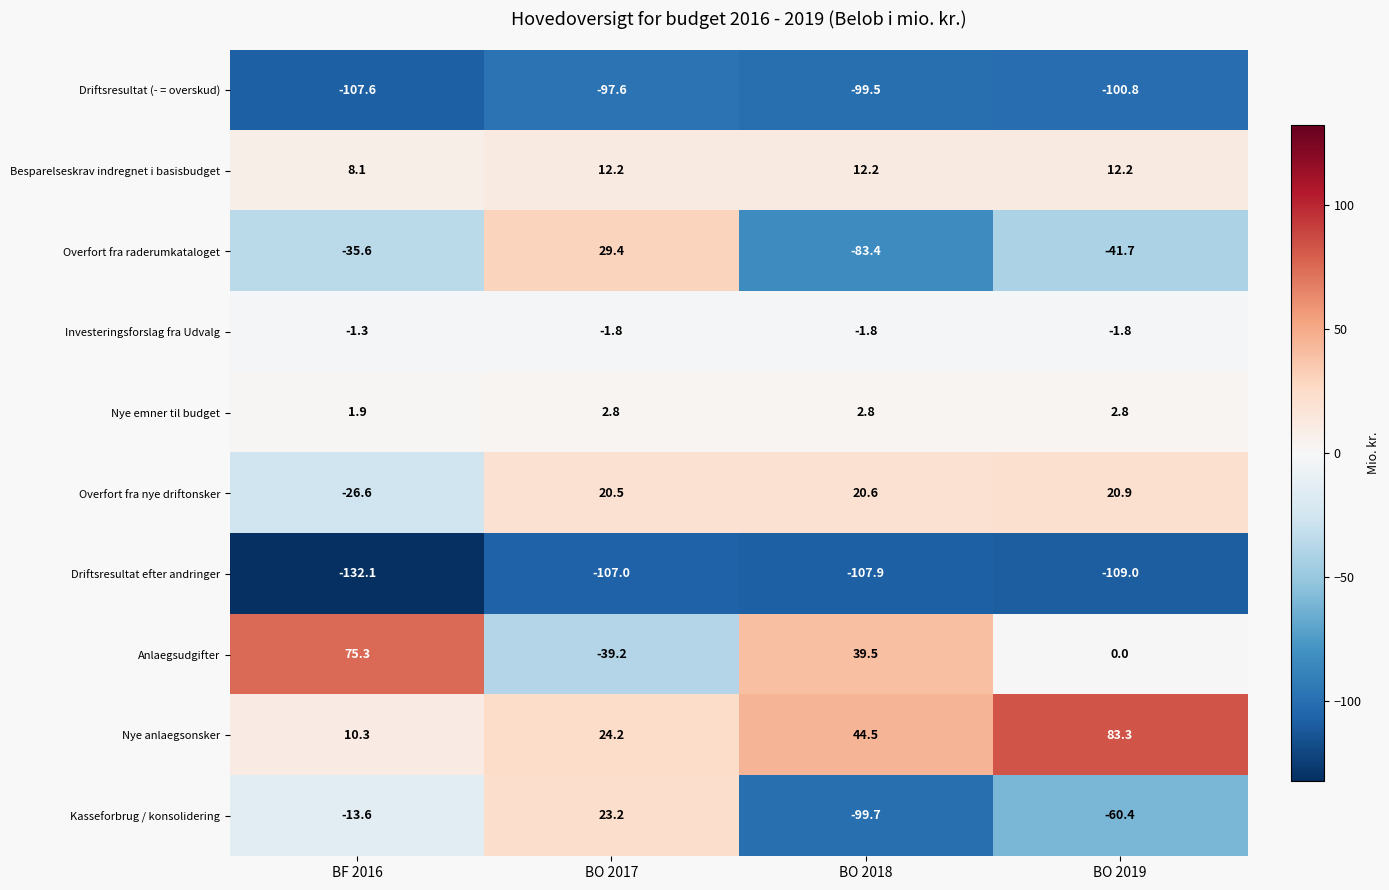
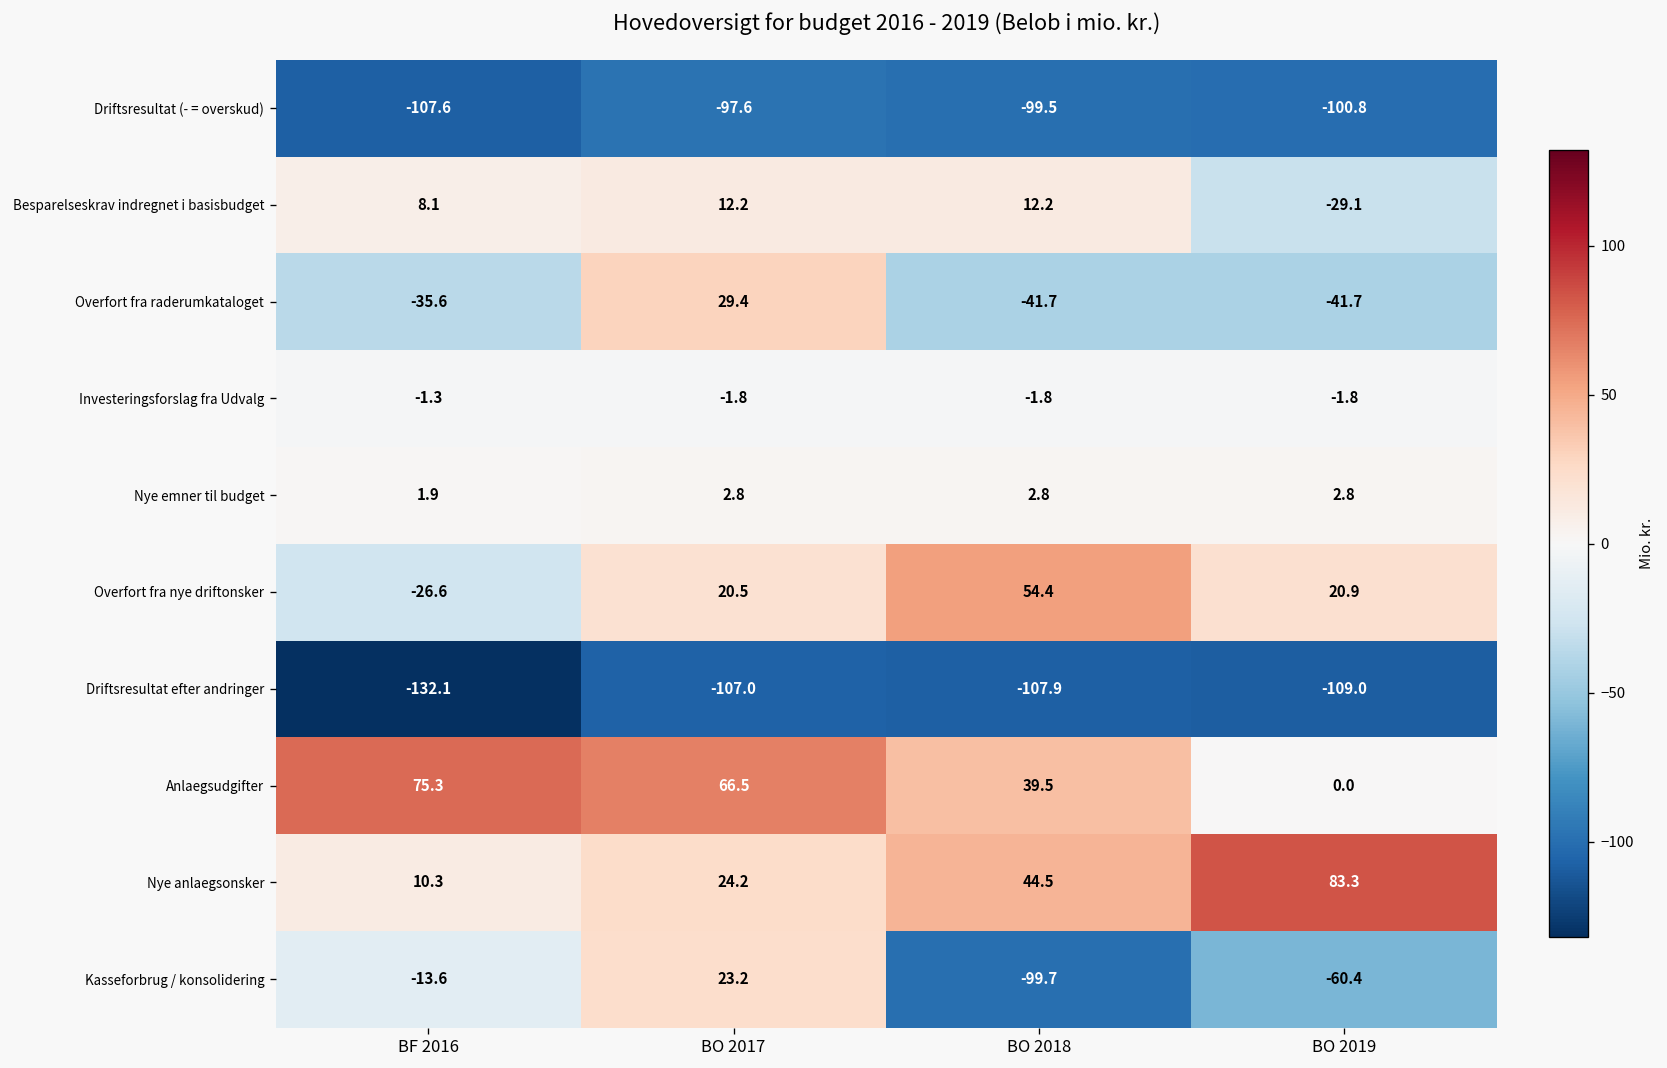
Besparelseskrav indregnet i basisbudget, BO 2019: 12.2 -> -29.1
Overfort fra raderumkataloget, BO 2018: -83.4 -> -41.7
Overfort fra nye driftonsker, BO 2018: 20.6 -> 54.4
Anlaegsudgifter, BO 2017: -39.2 -> 66.5
